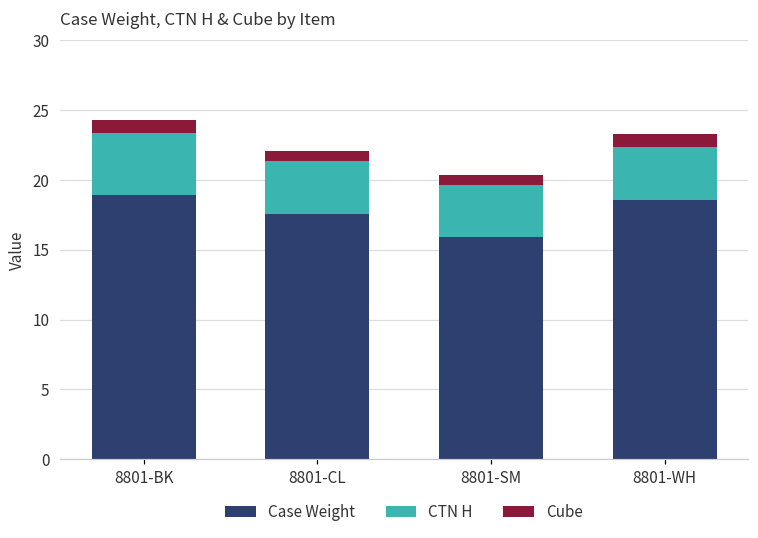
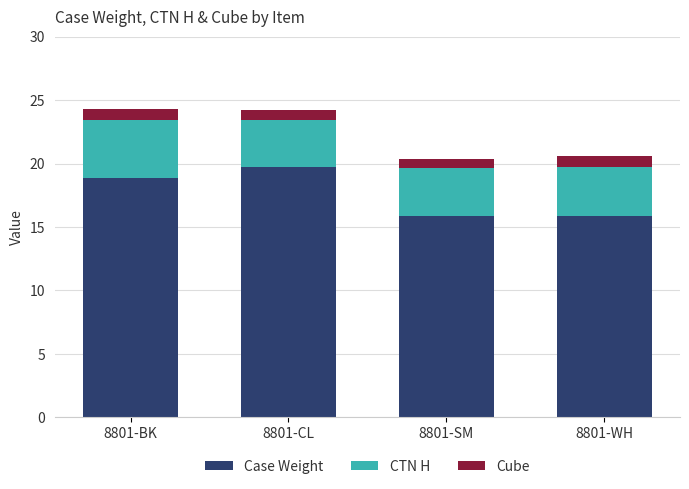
Case Weight, 8801-CL: 17.6 -> 19.7
Case Weight, 8801-WH: 18.6 -> 15.9
